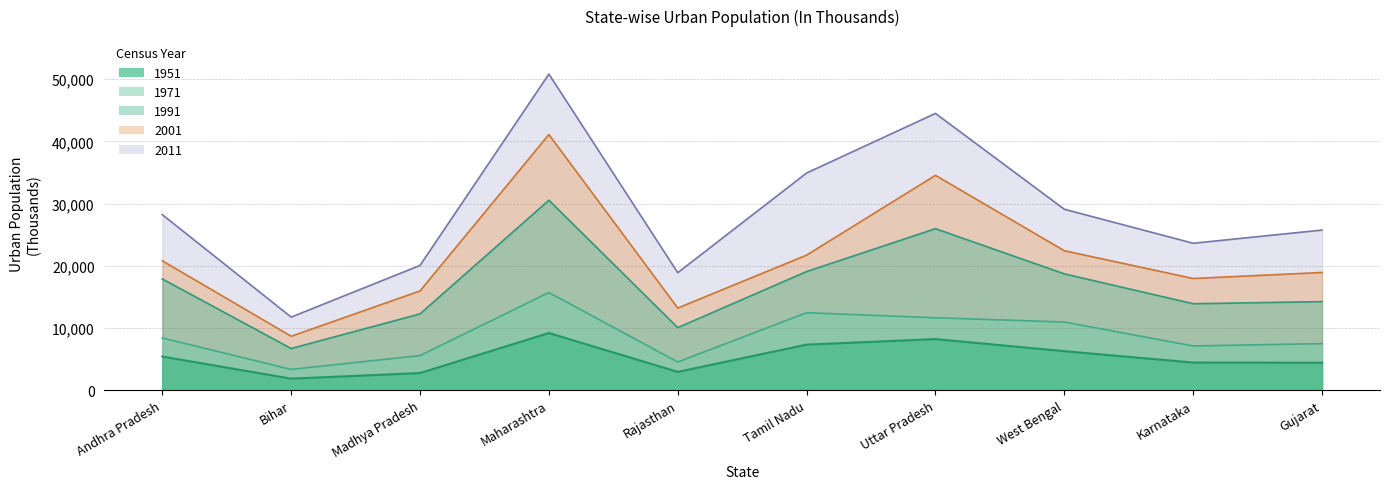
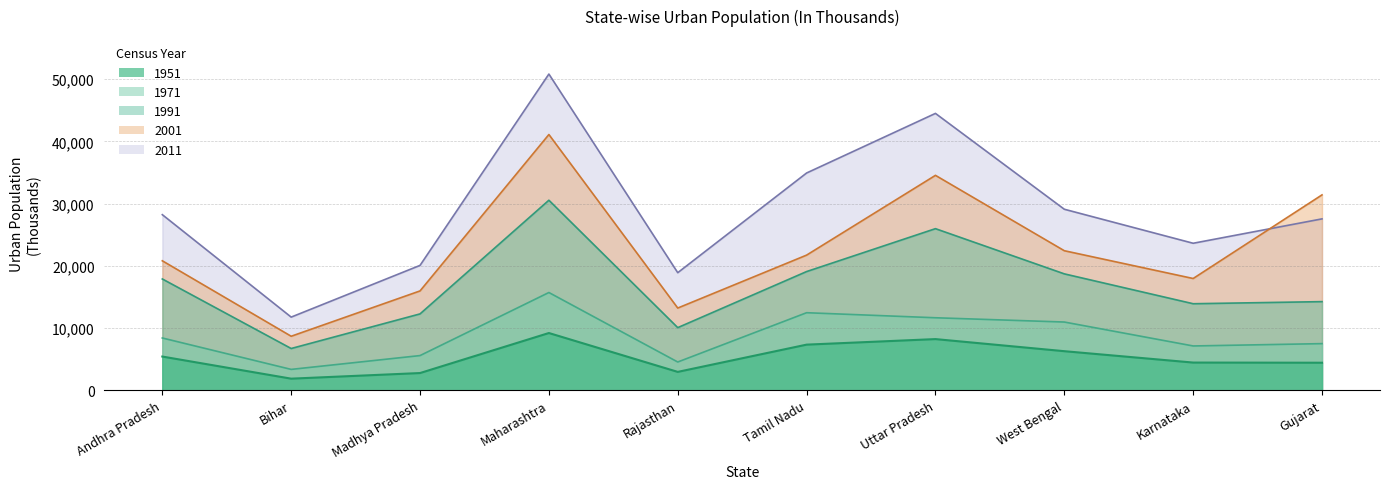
2011, Gujarat: 26,000 -> 28,000
2001, Gujarat: 19,000 -> 31,000
